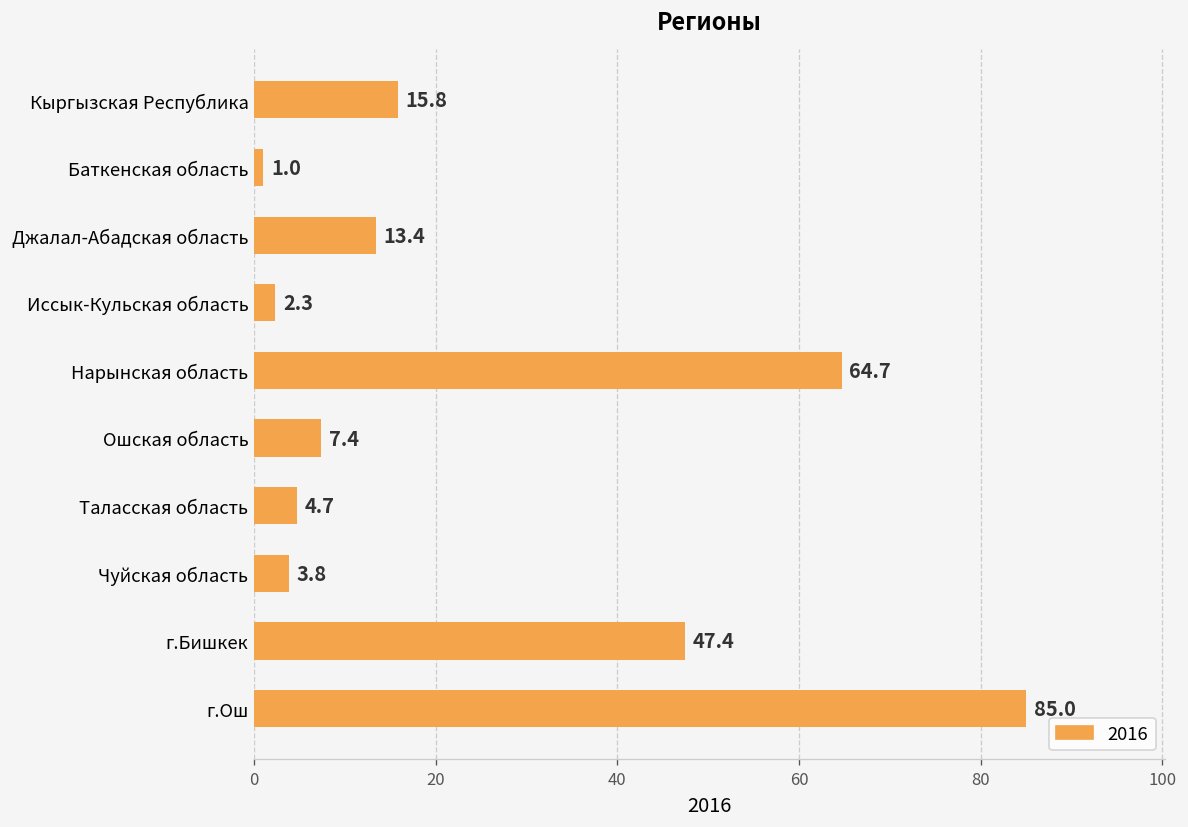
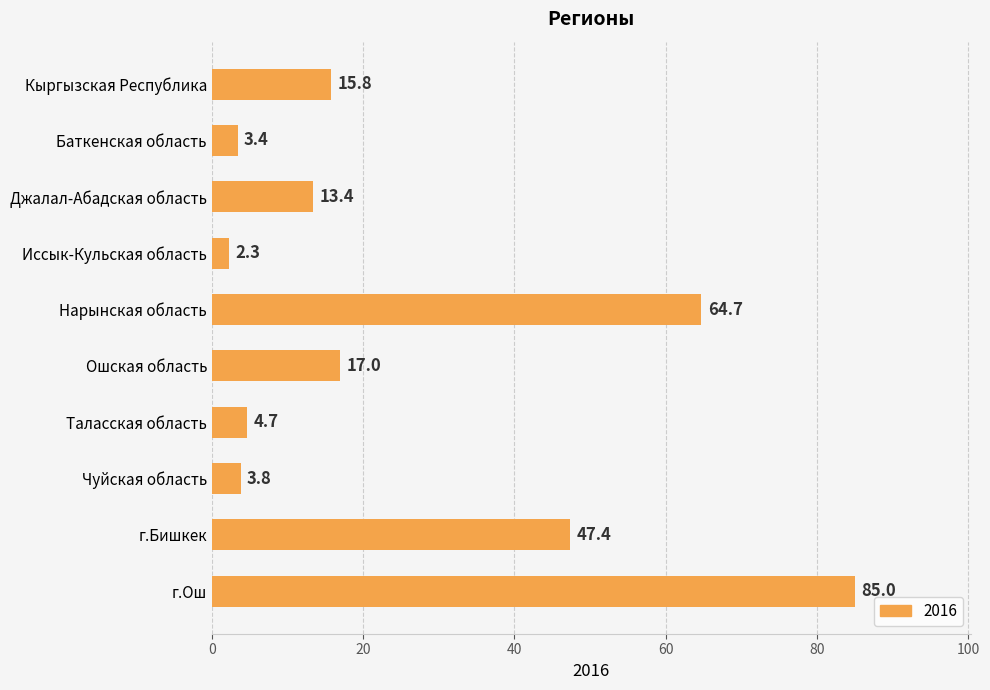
Баткенская область: 1.0 -> 3.4
Ошская область: 7.4 -> 17.0
